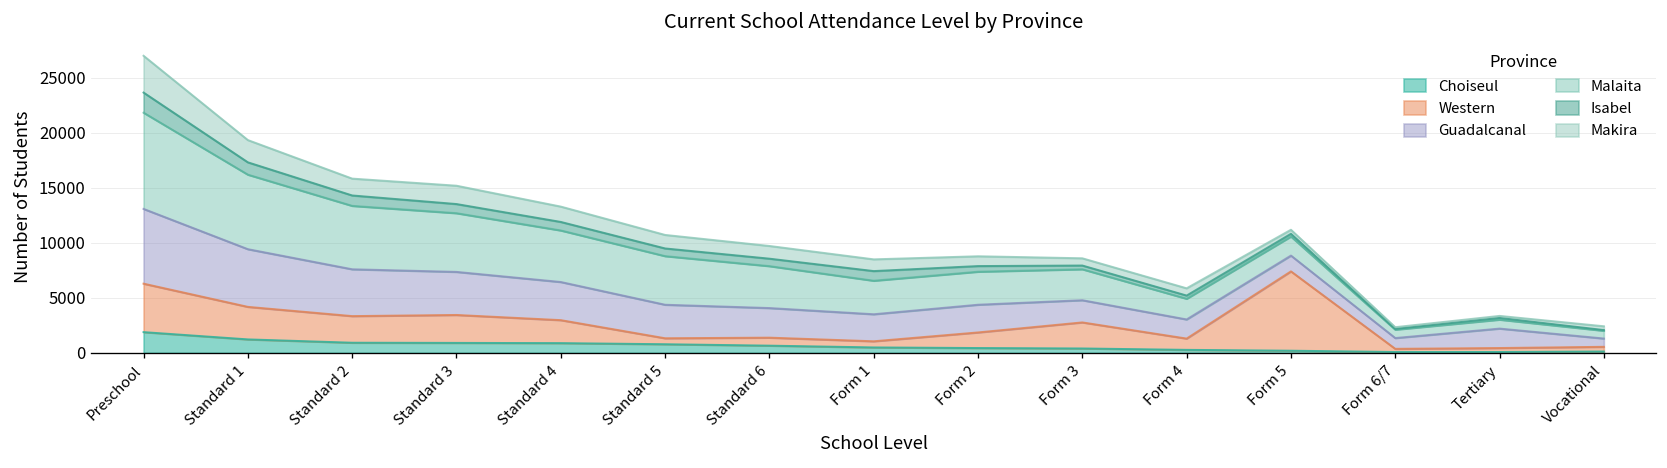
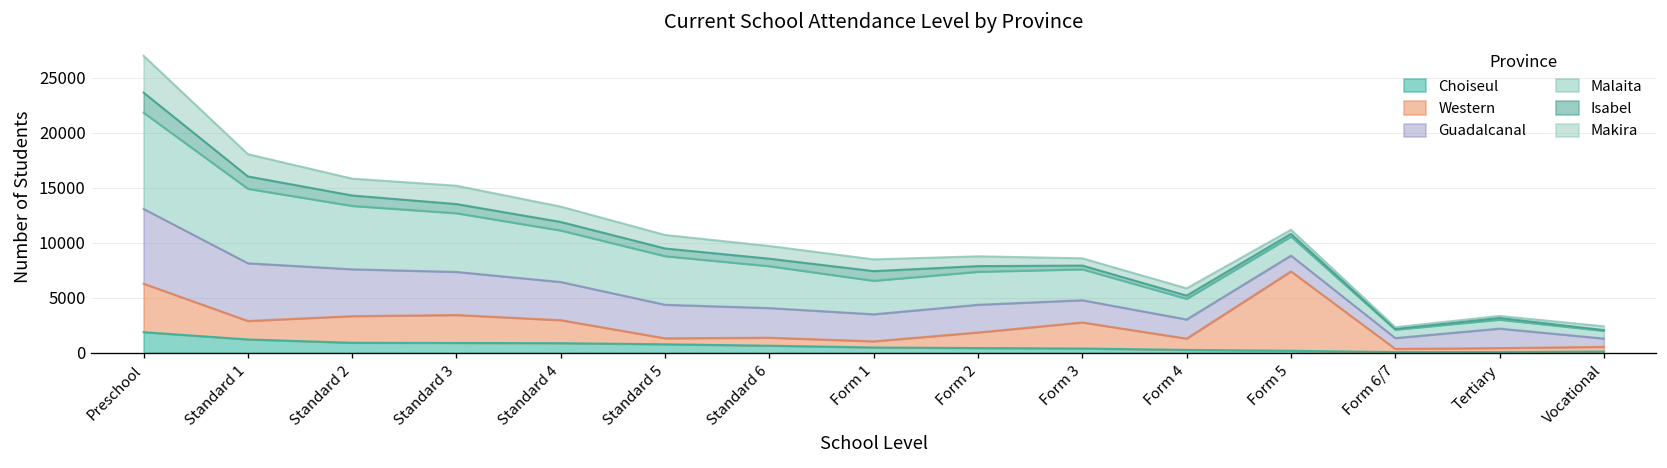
Western, Standard 1: 3000 -> 2000
